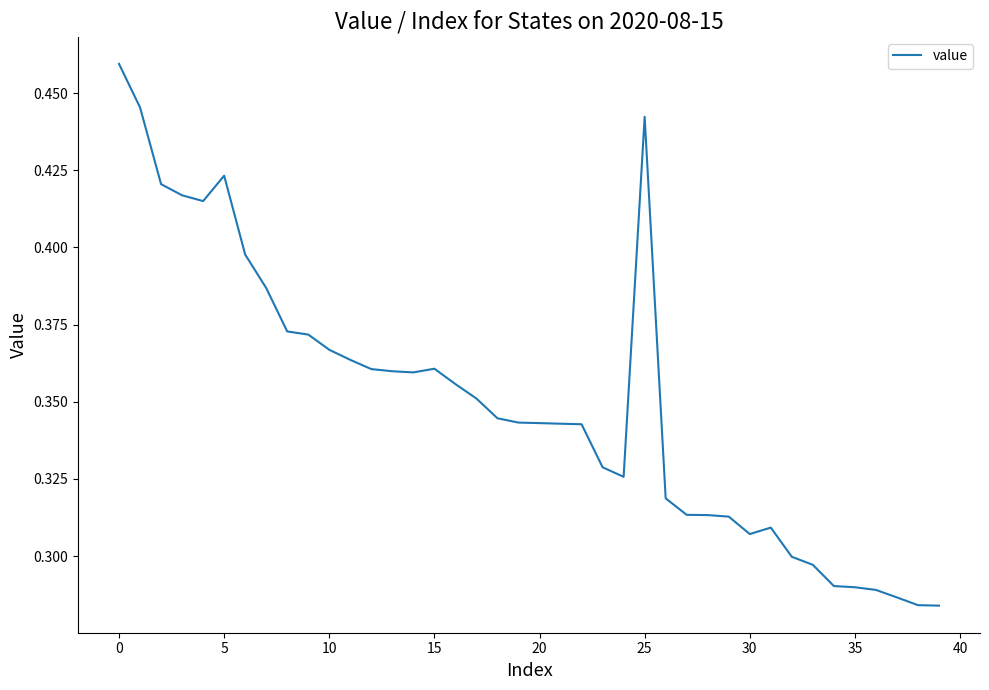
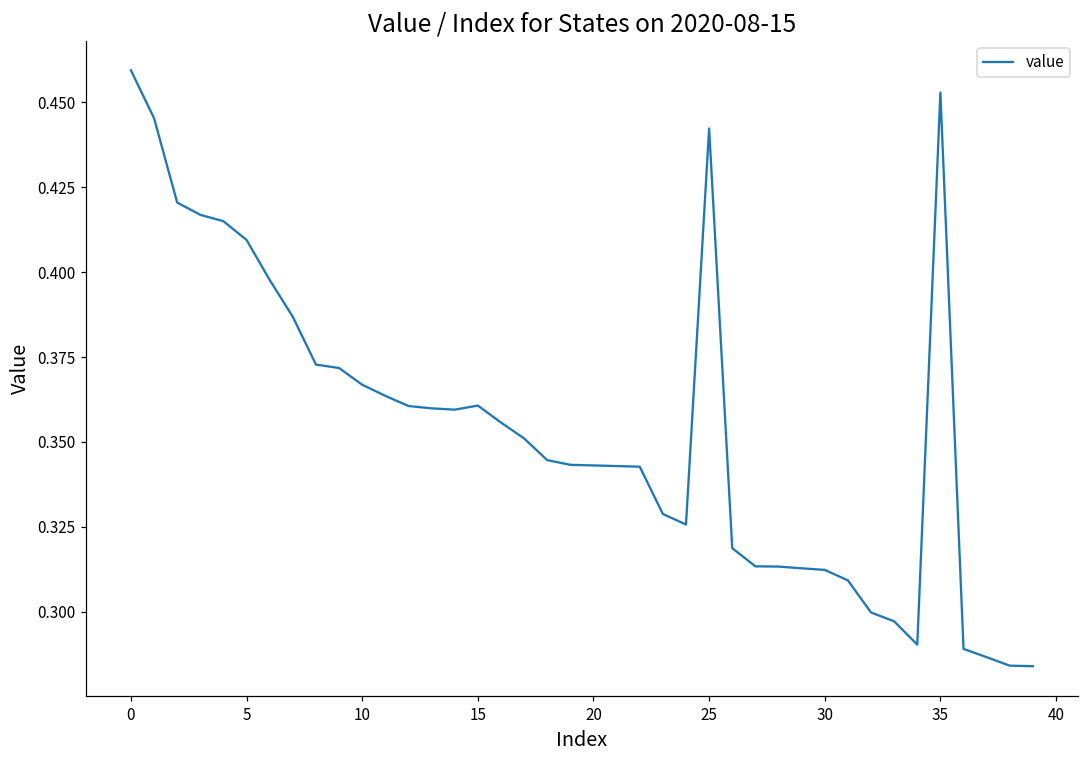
5: 0.423 -> 0.409
30: 0.307 -> 0.312
35: 0.290 -> 0.453
